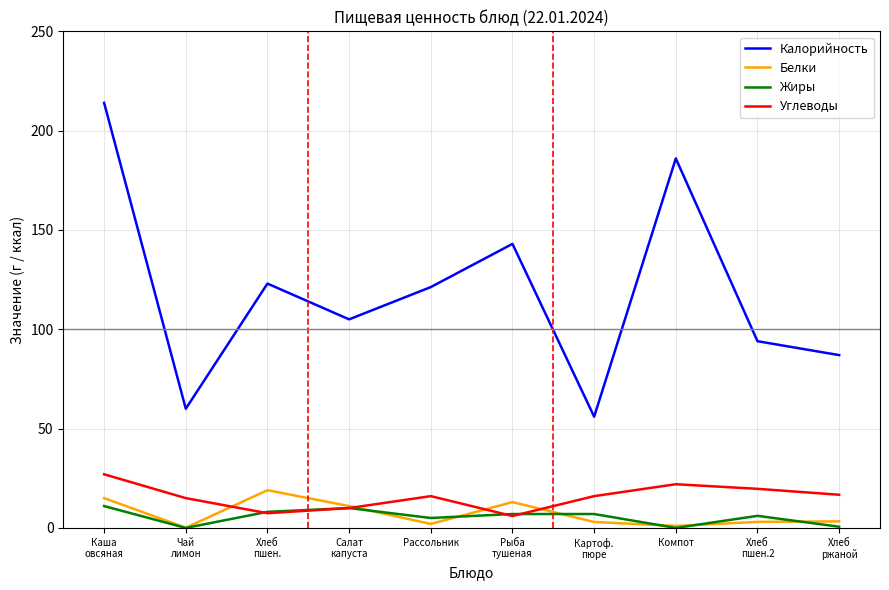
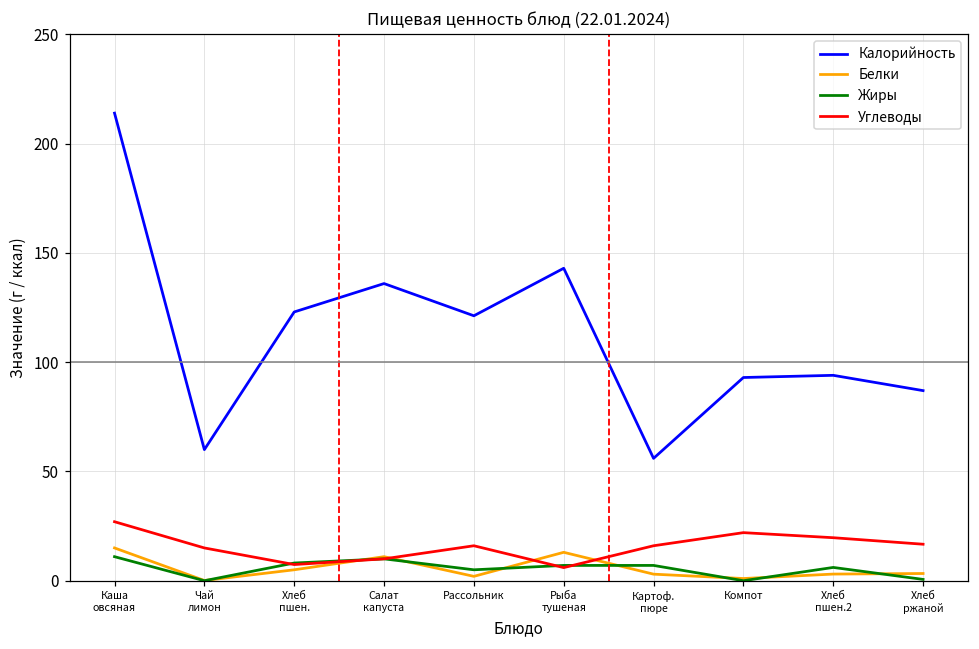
Белки, Хлеб пшен.: 19 -> 5
Калорийность, Салат капуста: 105 -> 136
Калорийность, Компот: 186 -> 93
